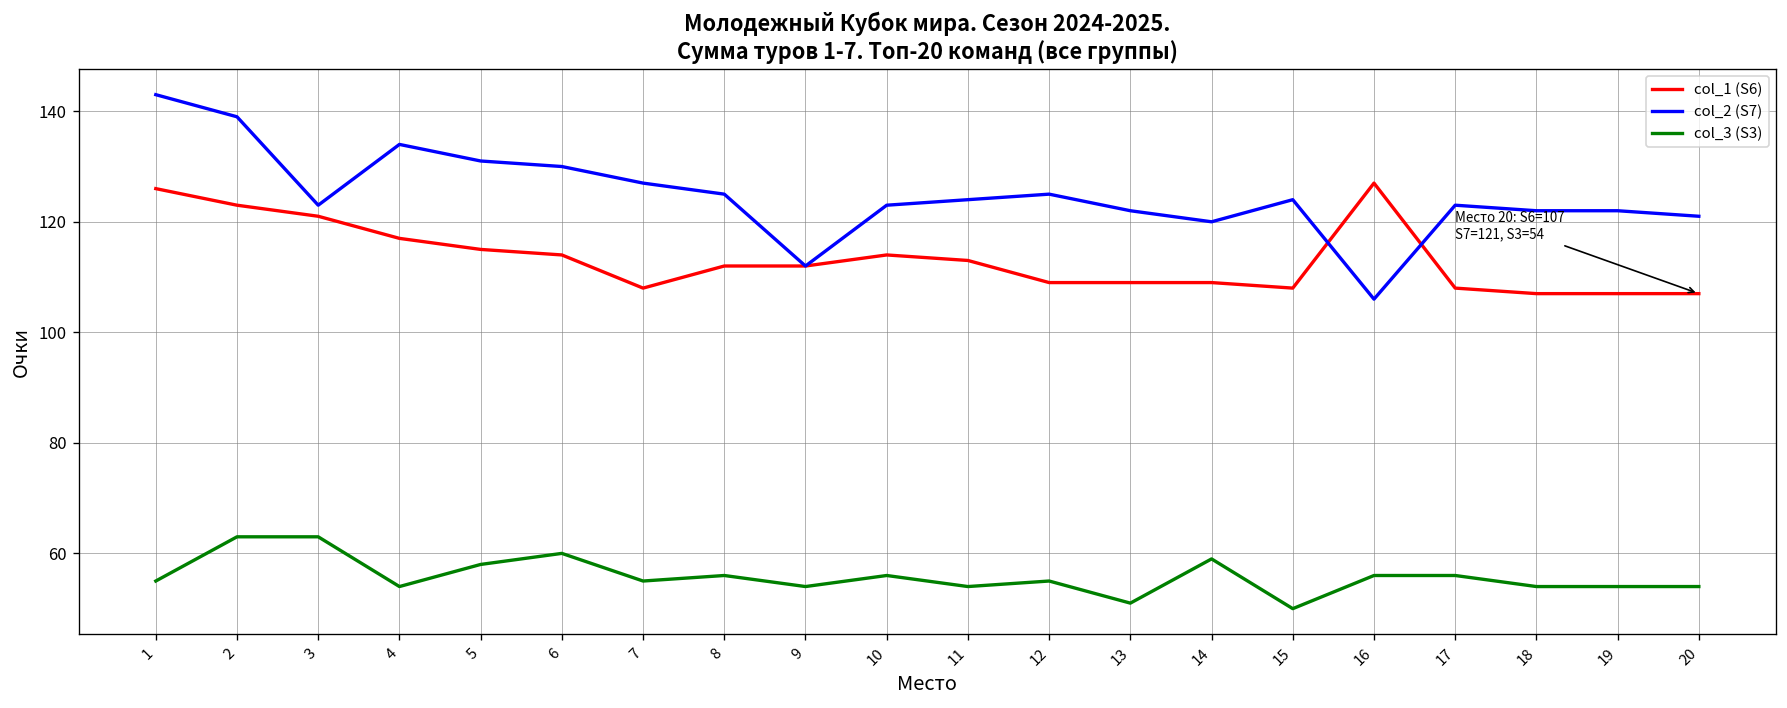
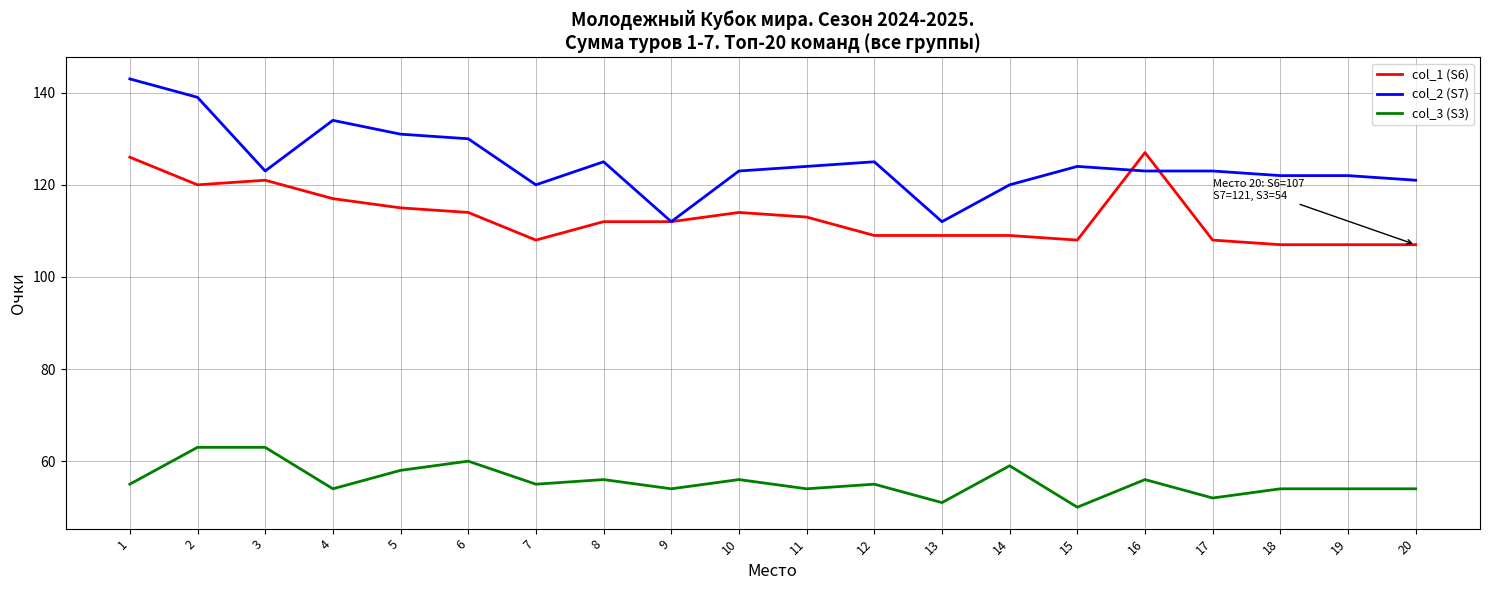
col_1 (S6), 2: 123 -> 120
col_2 (S7), 7: 127 -> 120
col_2 (S7), 13: 122 -> 112
col_2 (S7), 16: 106 -> 123
col_3 (S3), 17: 56 -> 52
